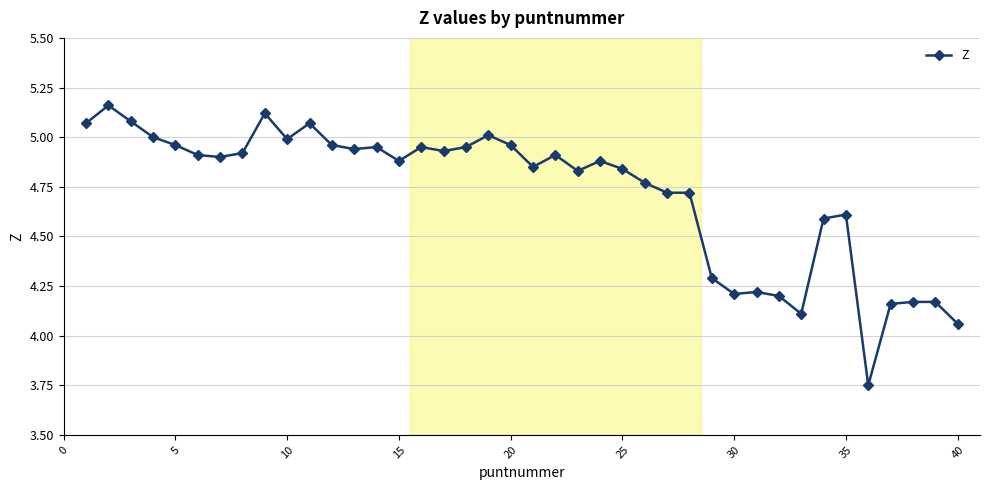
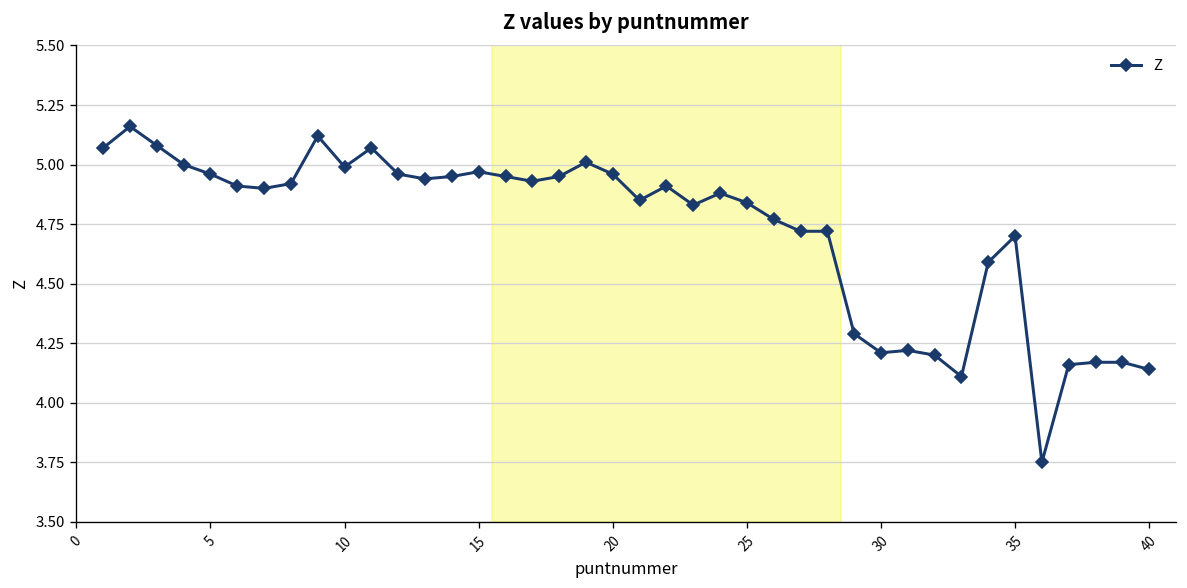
15: 4.88 -> 4.97
35: 4.61 -> 4.70
40: 4.06 -> 4.14
